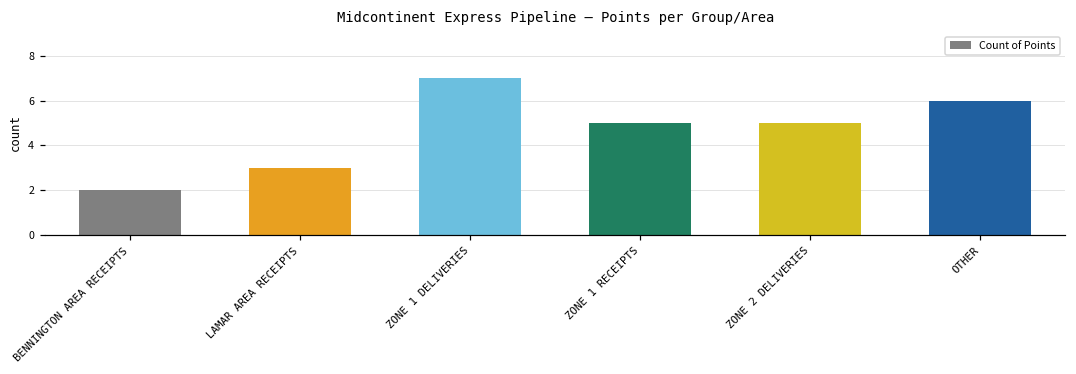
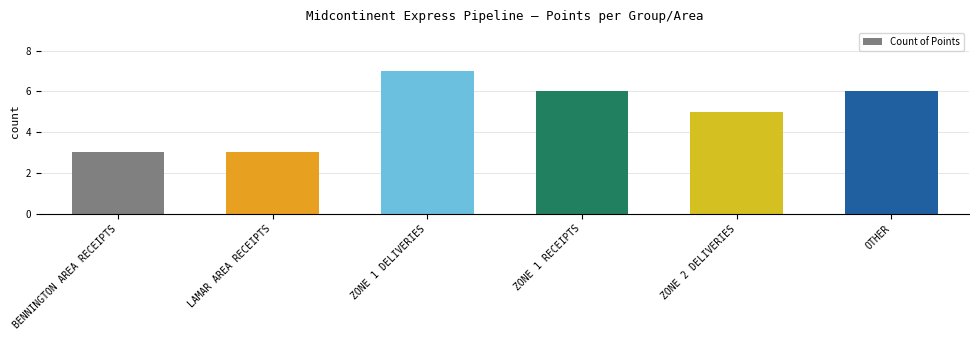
BENNINGTON AREA RECEIPTS: 2 -> 3
ZONE 1 RECEIPTS: 5 -> 6
